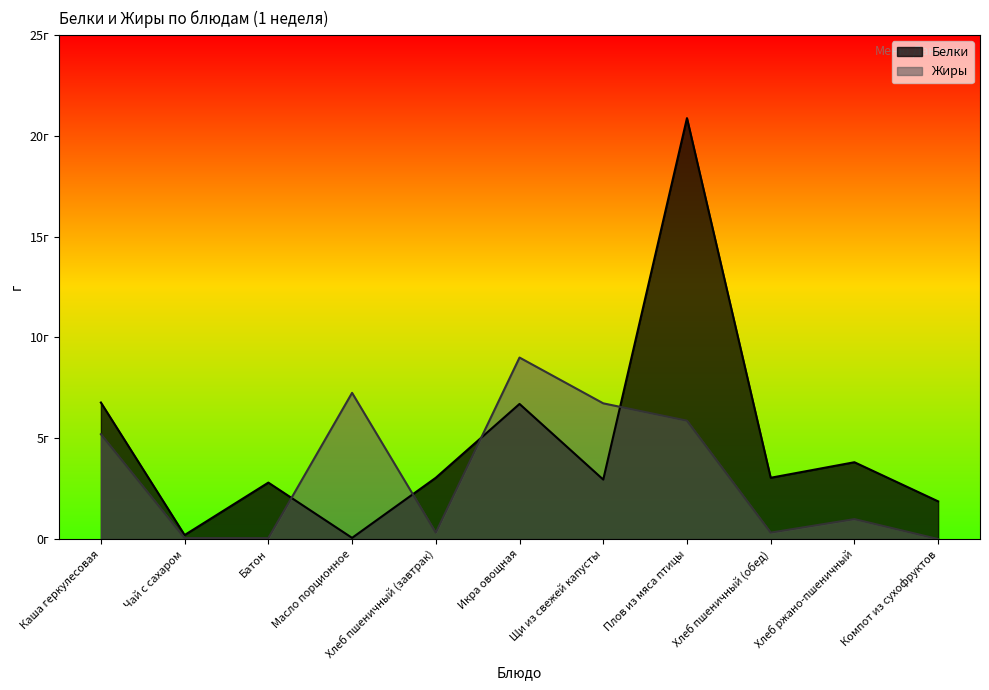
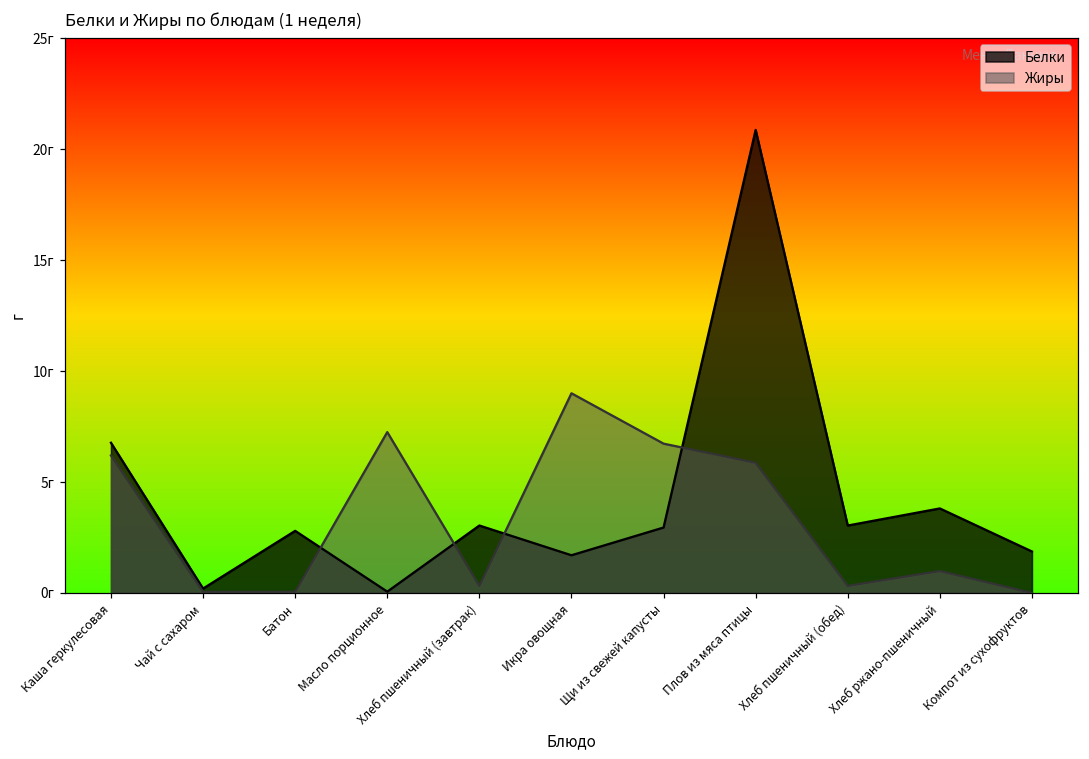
Жиры, Каша геркулесовая: 5.2г -> 6.2г
Белки, Икра овощная: 6.7г -> 1.7г
